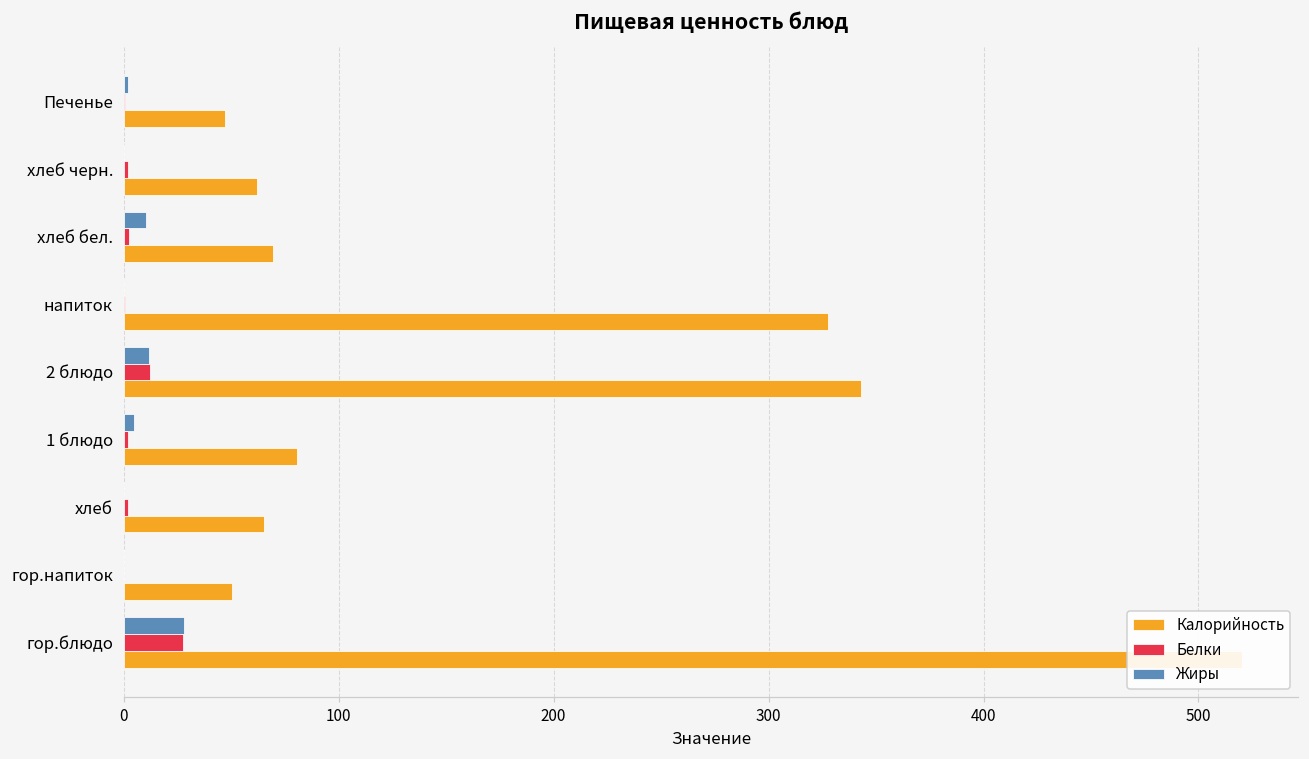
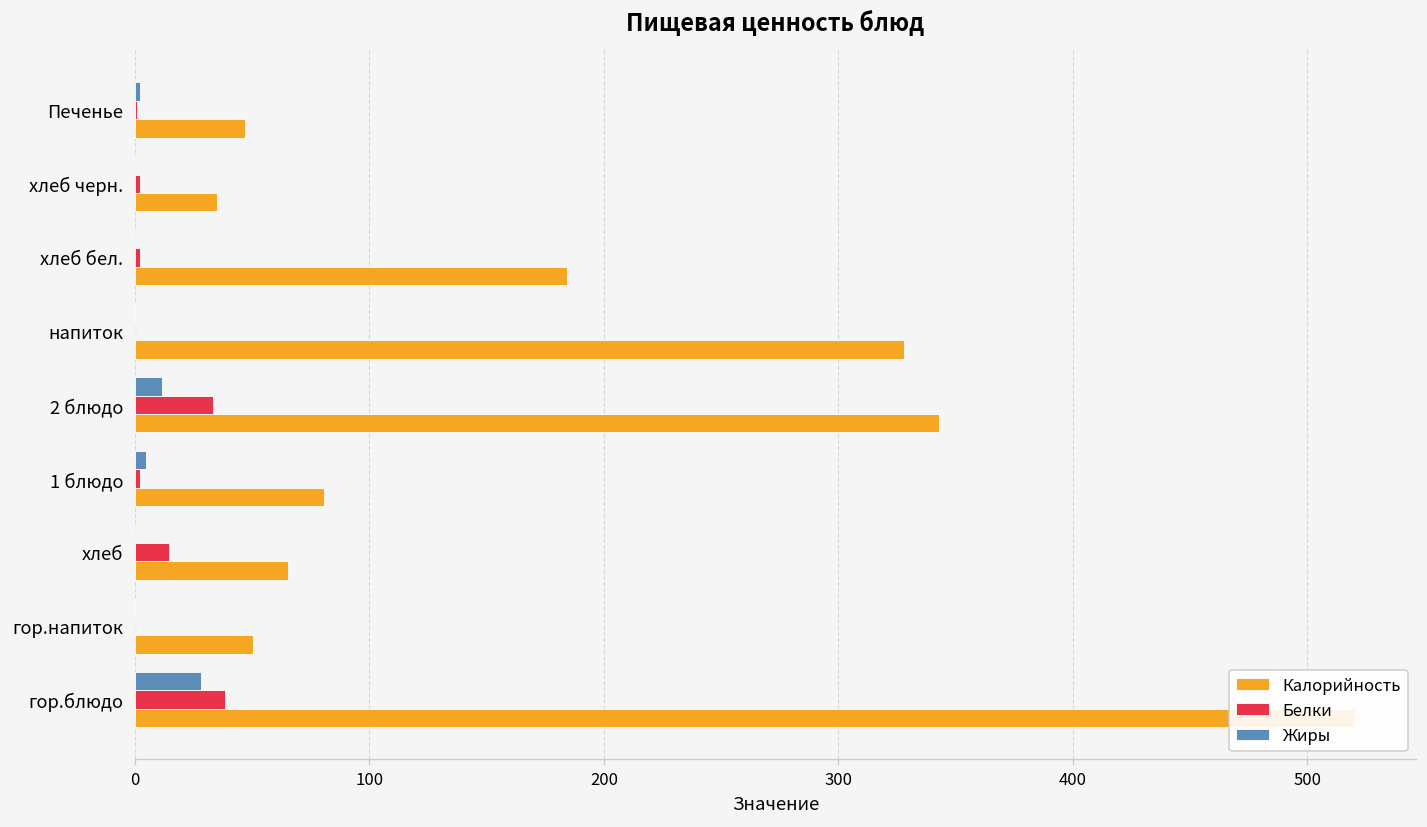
Калорийность, хлеб черн.: 62 -> 35
Жиры, хлеб бел.: 10 -> 0
Калорийность, хлеб бел.: 70 -> 184
Белки, 2 блюдо: 12 -> 33
Белки, хлеб: 2 -> 15
Белки, гор.блюдо: 28 -> 38
